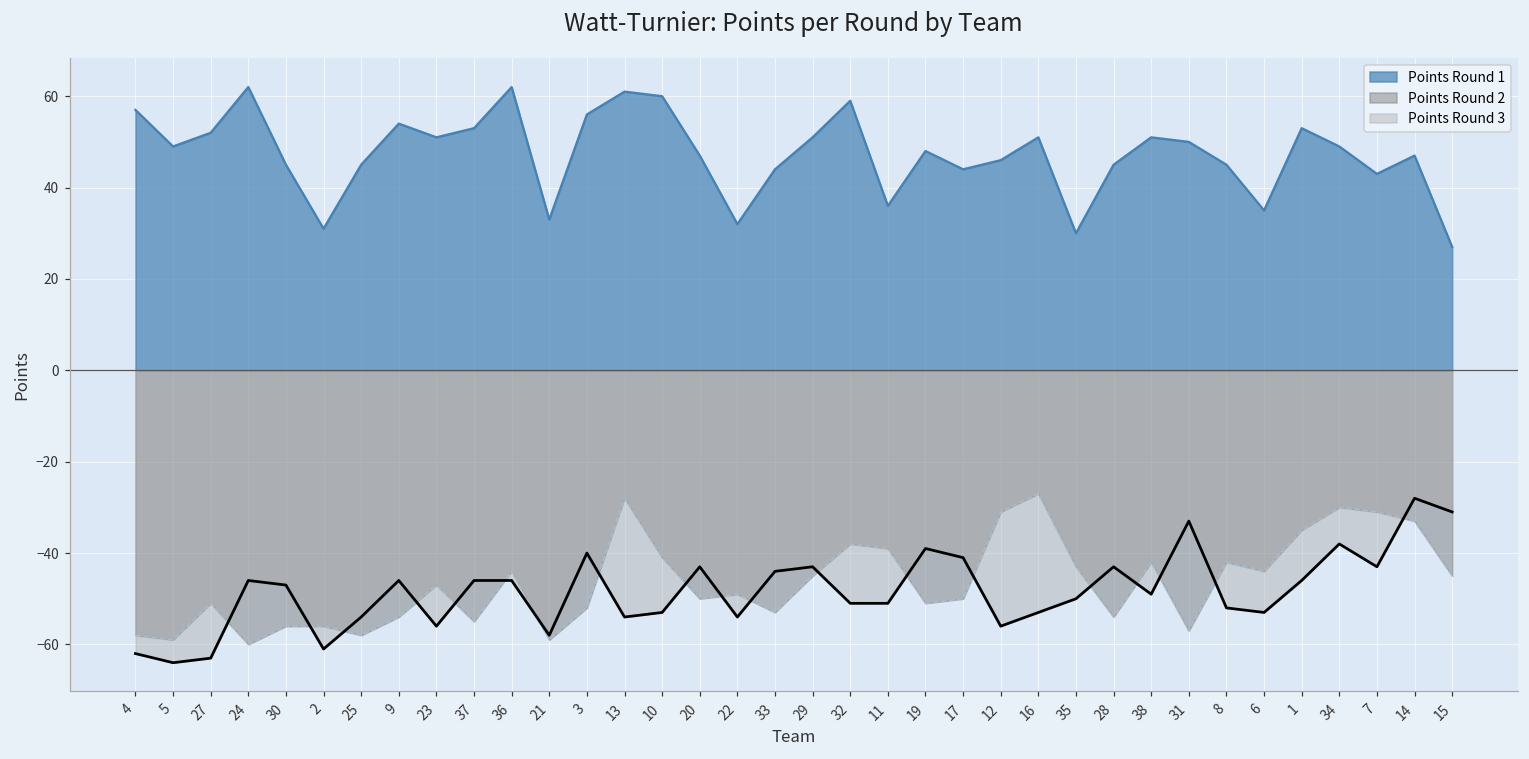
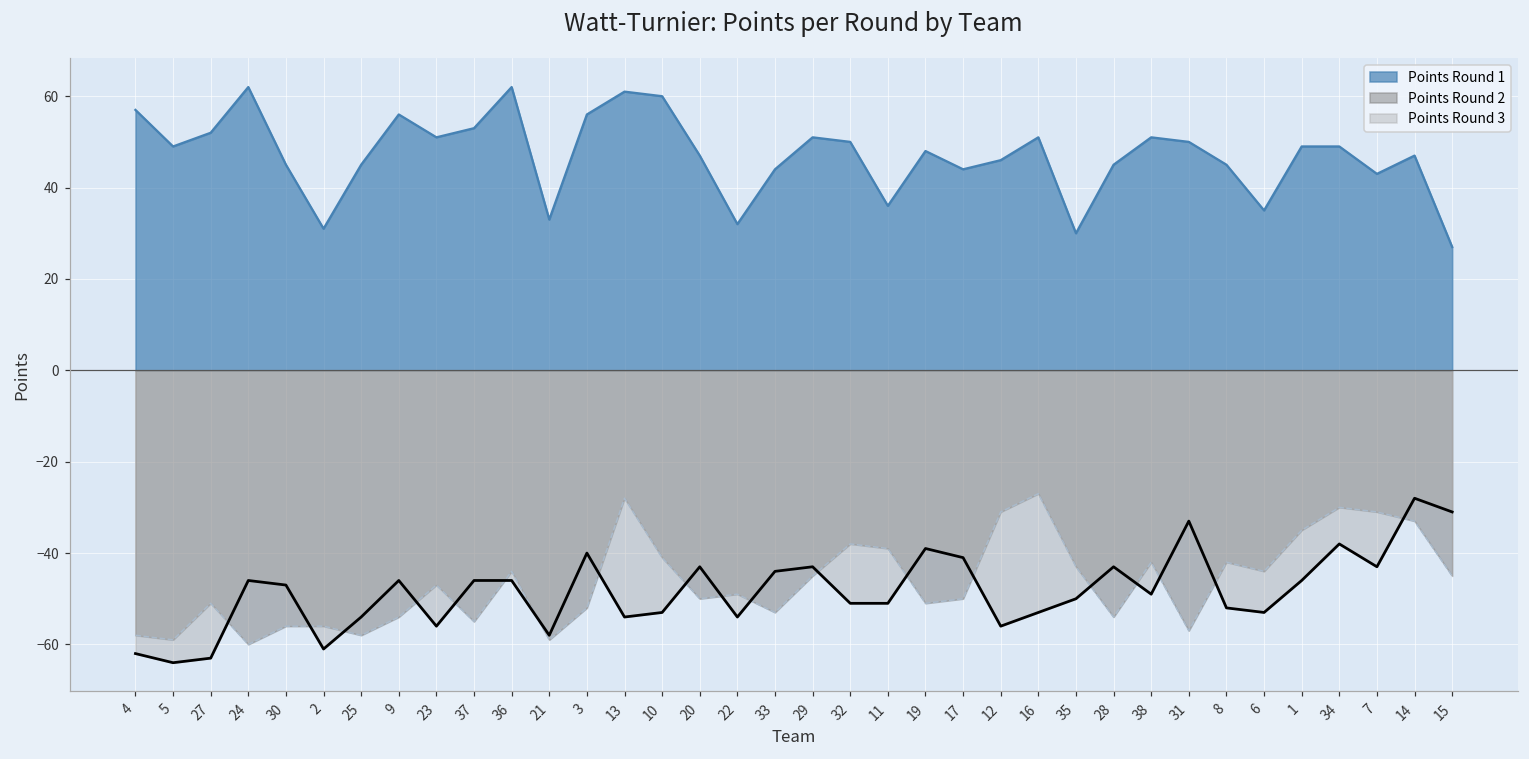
Points Round 1, 9: 54 -> 56
Points Round 1, 32: 59 -> 50
Points Round 1, 1: 53 -> 49
